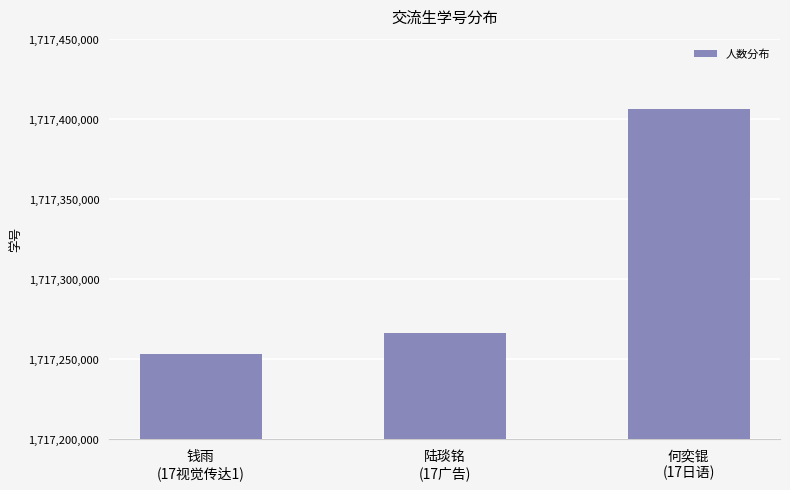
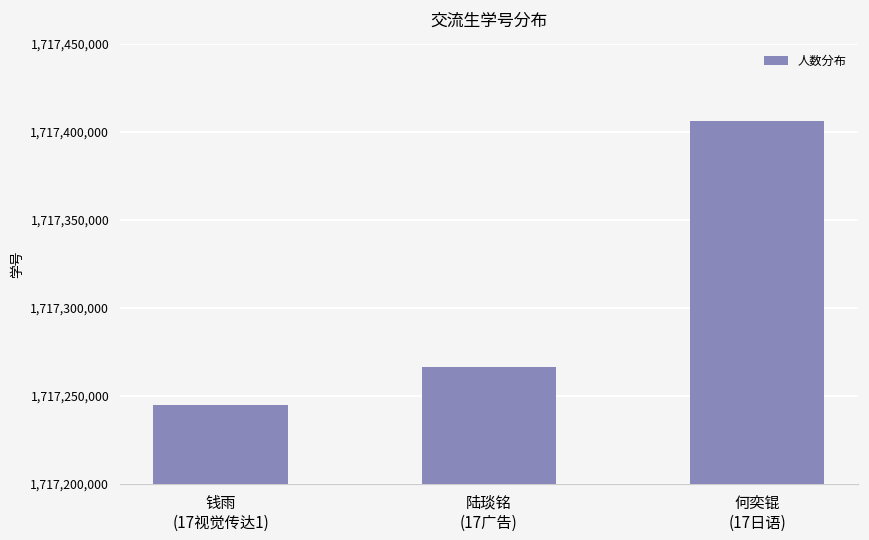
钱雨 (17视觉传达1): 1,717,253,000 -> 1,717,245,000
